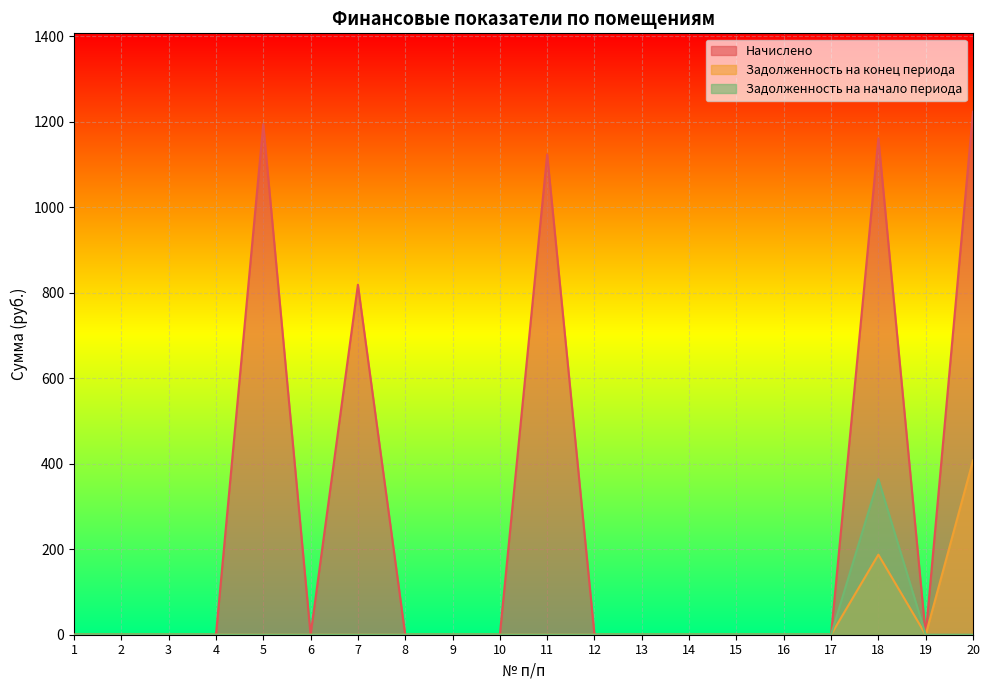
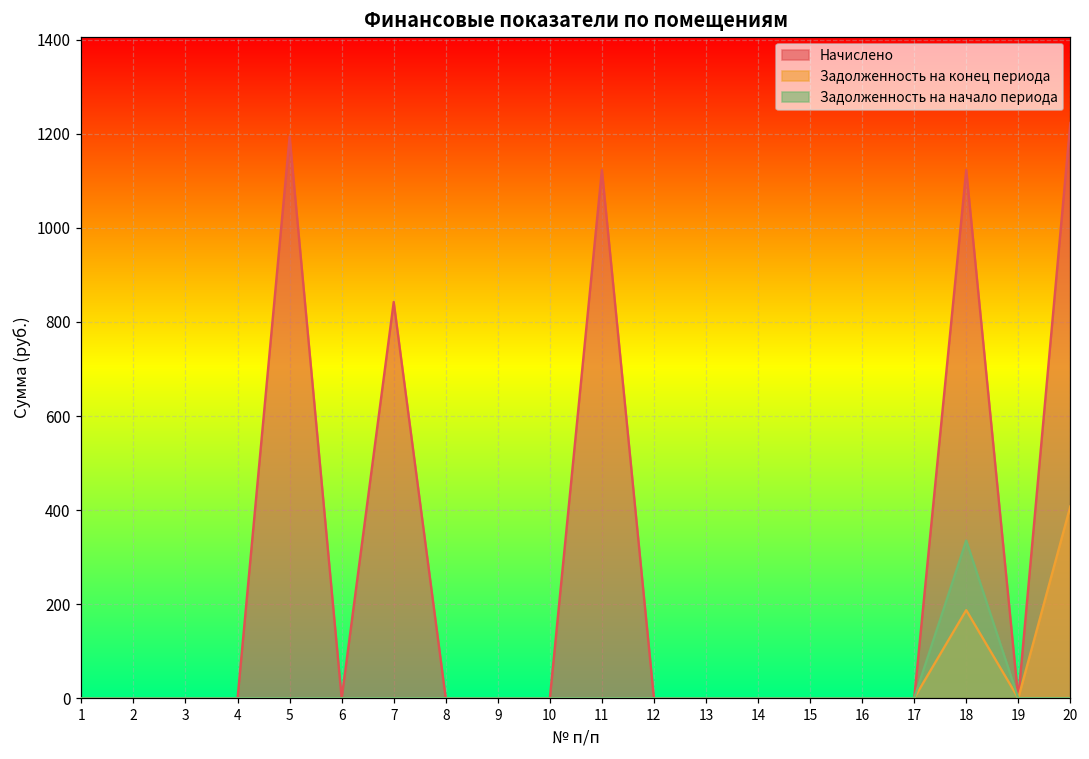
Начислено, 7: 820 -> 840
Начислено, 18: 1160 -> 1120
Задолженность на начало периода, 18: 360 -> 340
